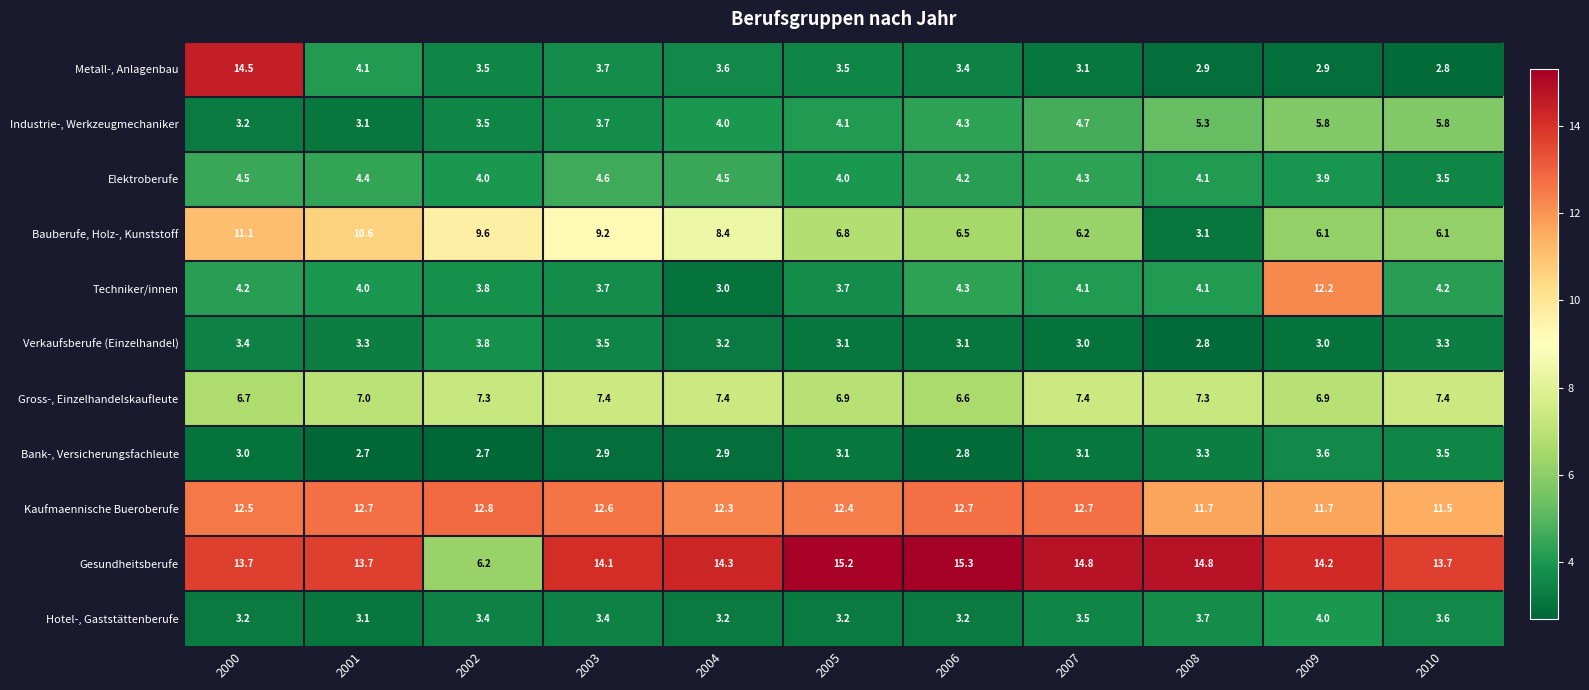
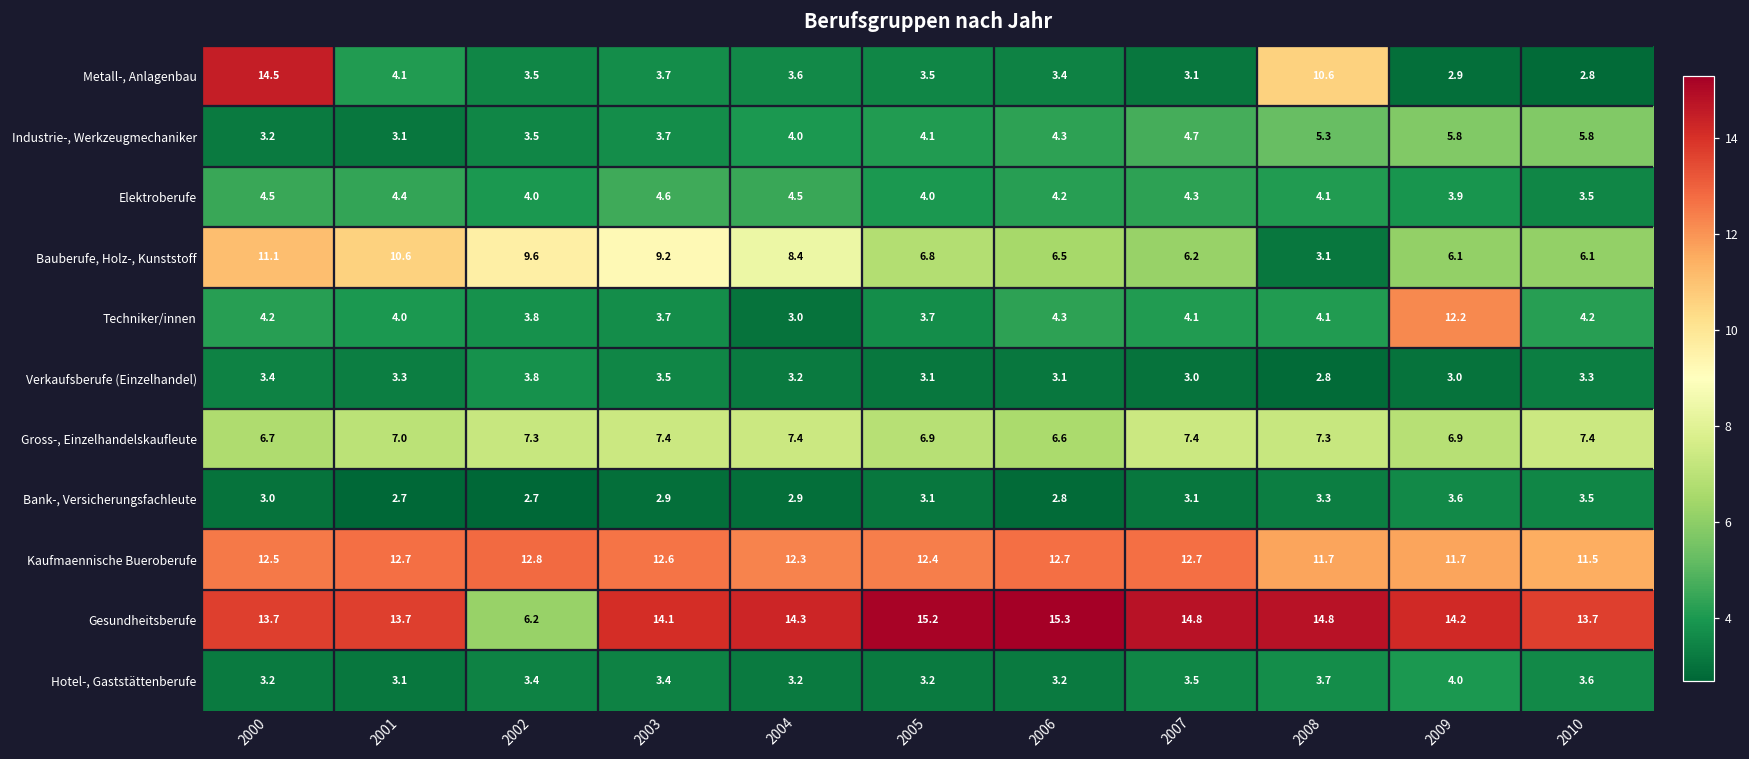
Metall-, Anlagenbau, 2008: 2.9 -> 10.6
